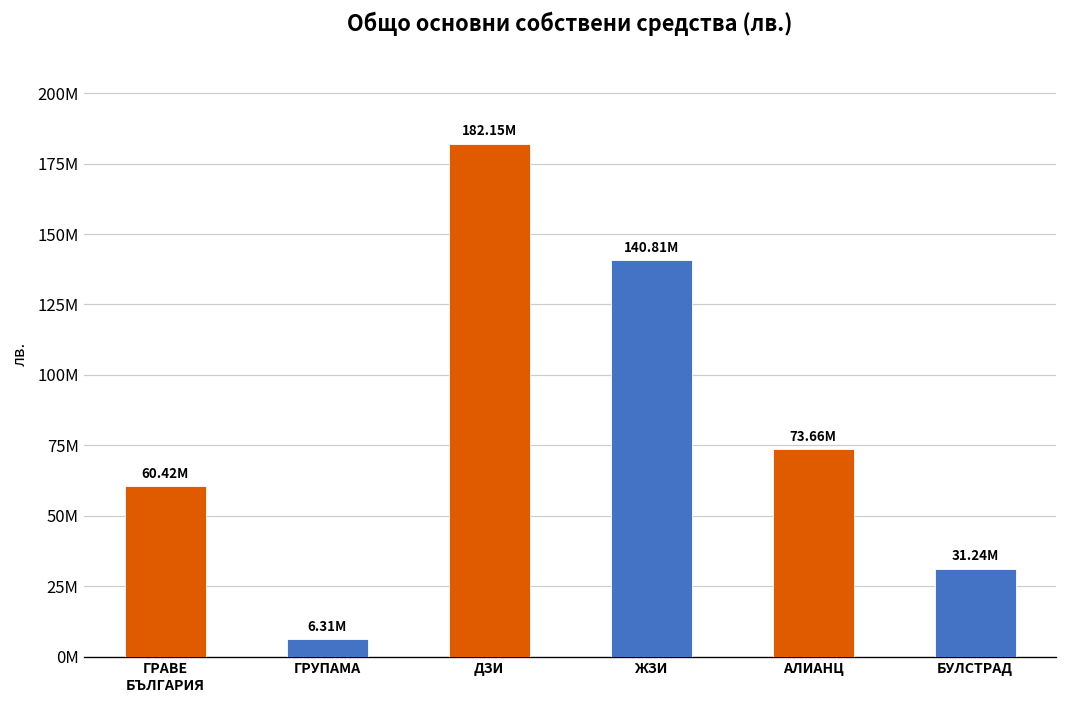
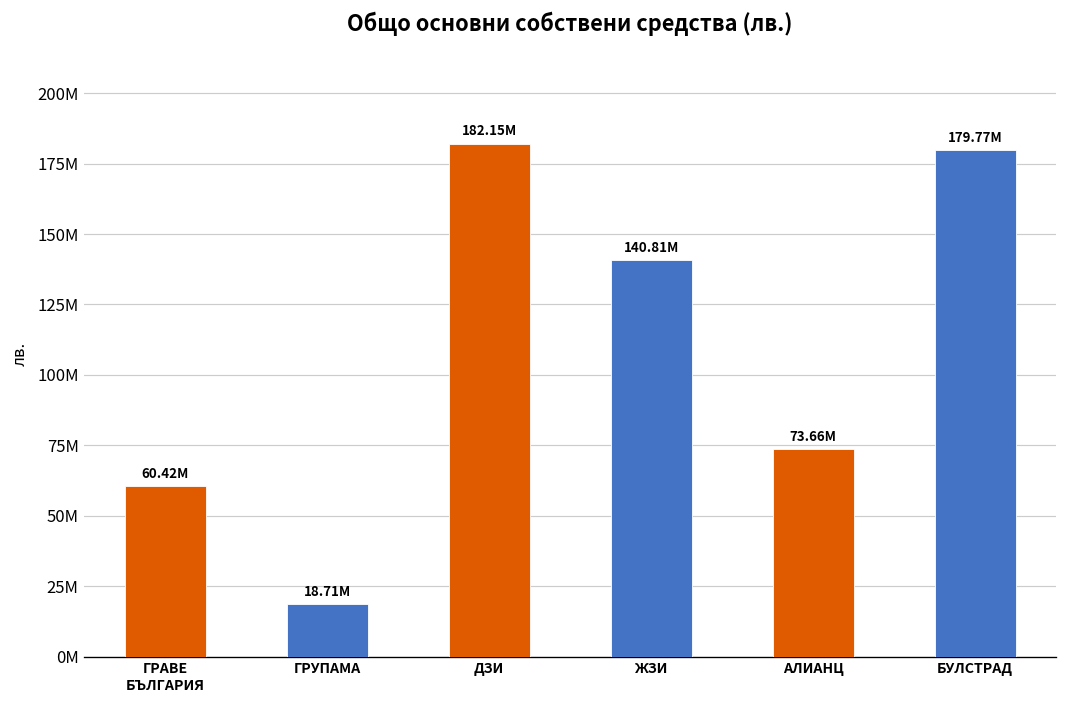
ГРУПАМА: 6.31M -> 18.71M
БУЛСТРАД: 31.24M -> 179.77M
